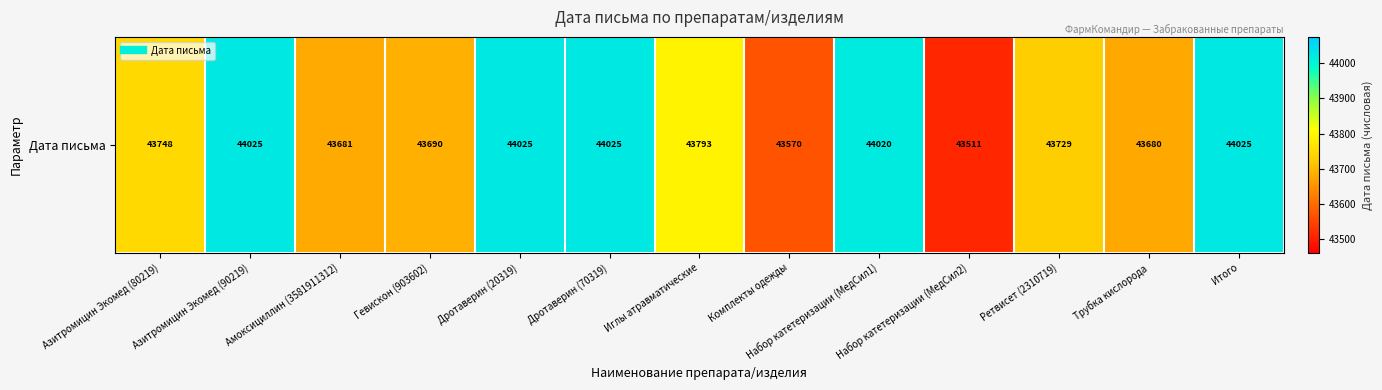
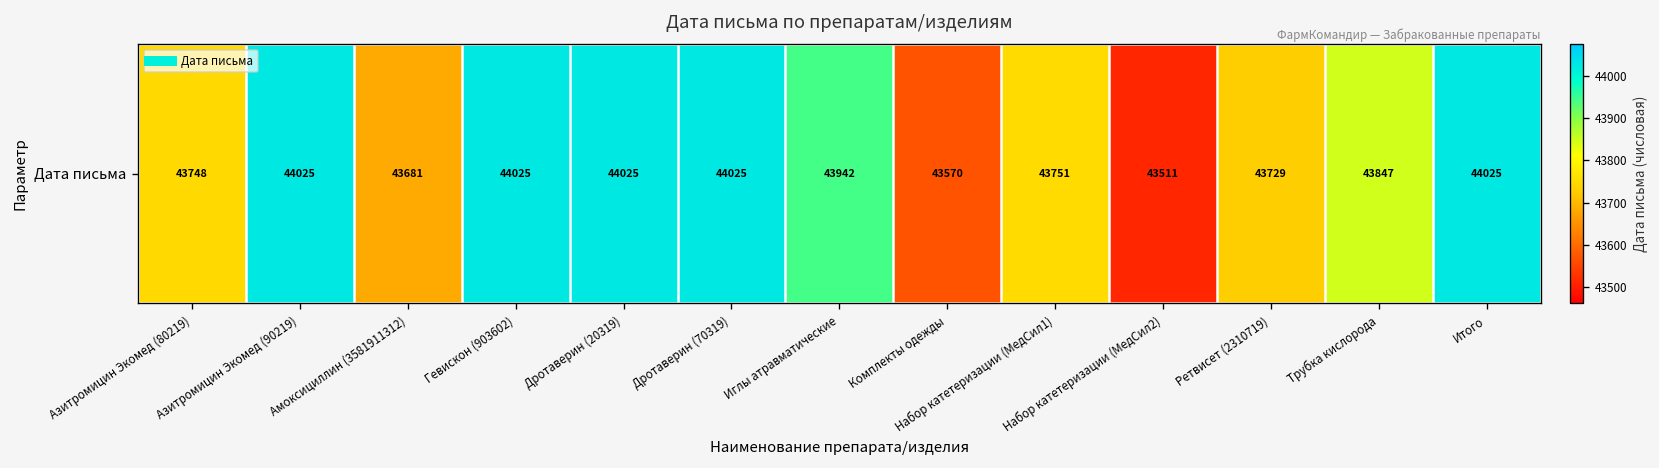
Дата письма, Гевискон (903602): 43690 -> 44025
Дата письма, Иглы атравматические: 43793 -> 43942
Дата письма, Набор катетеризации (МедСил1): 44020 -> 43751
Дата письма, Трубка кислорода: 43680 -> 43847
